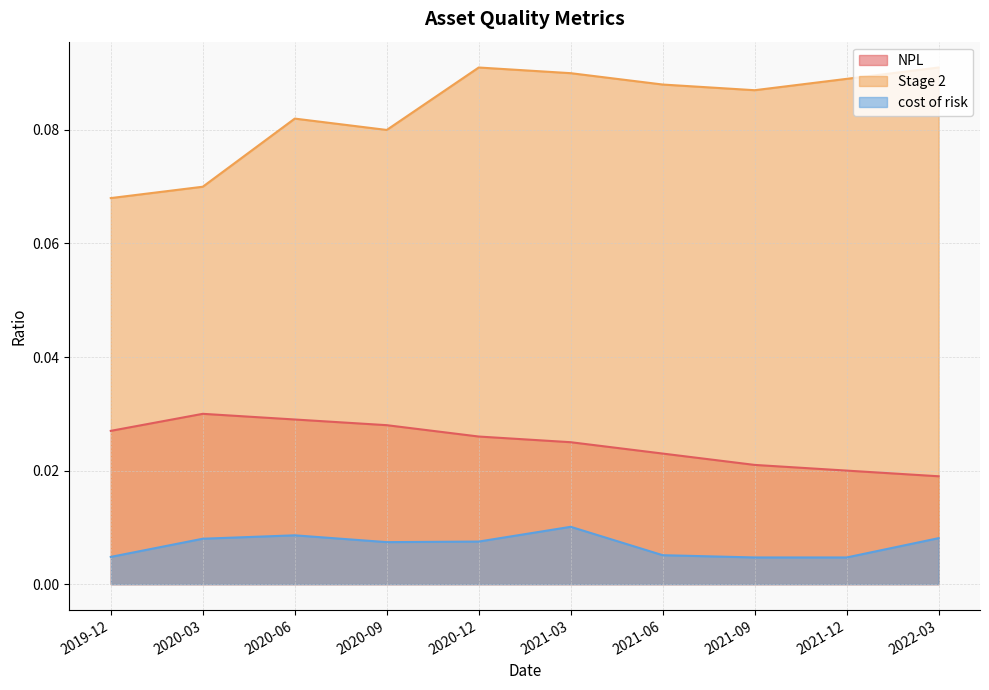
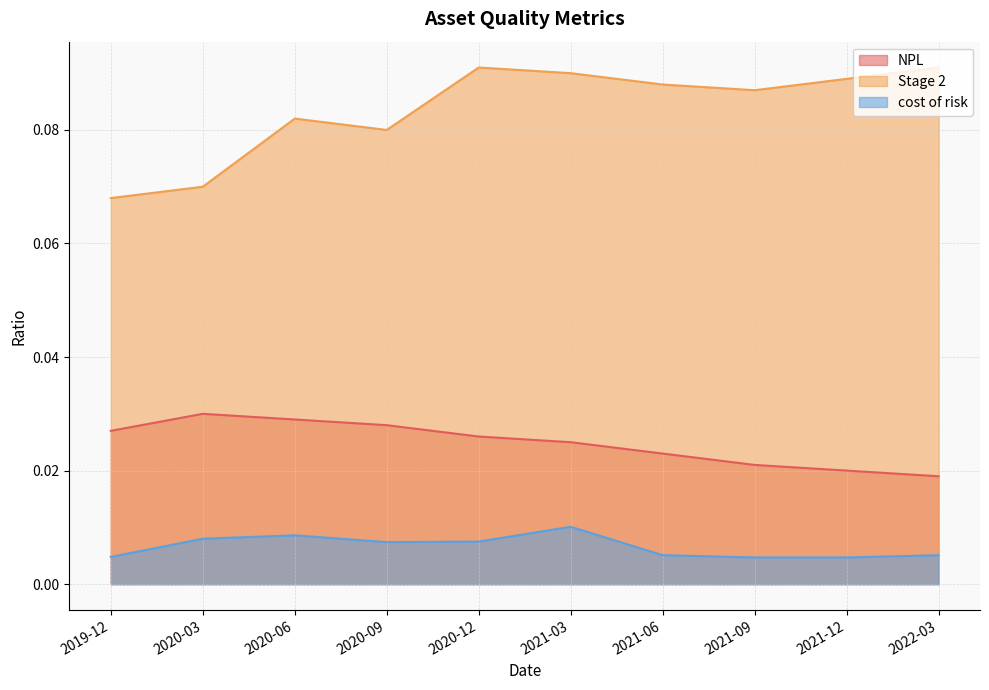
cost of risk, 2022-03: 0.008 -> 0.005
